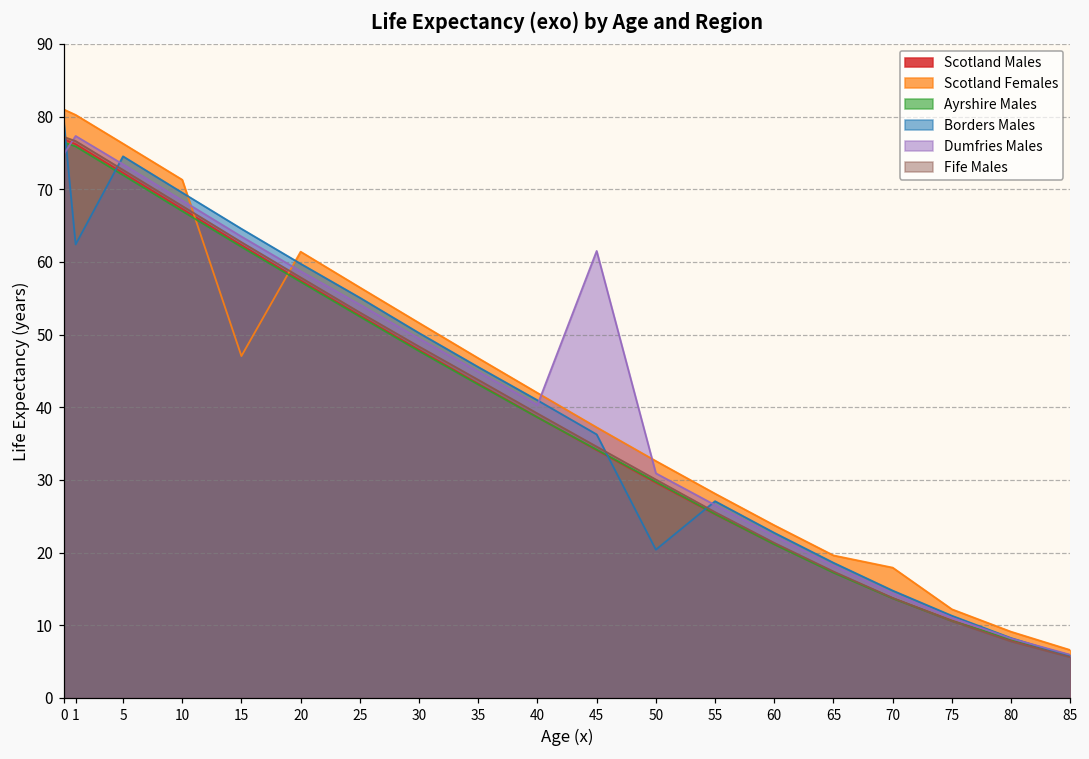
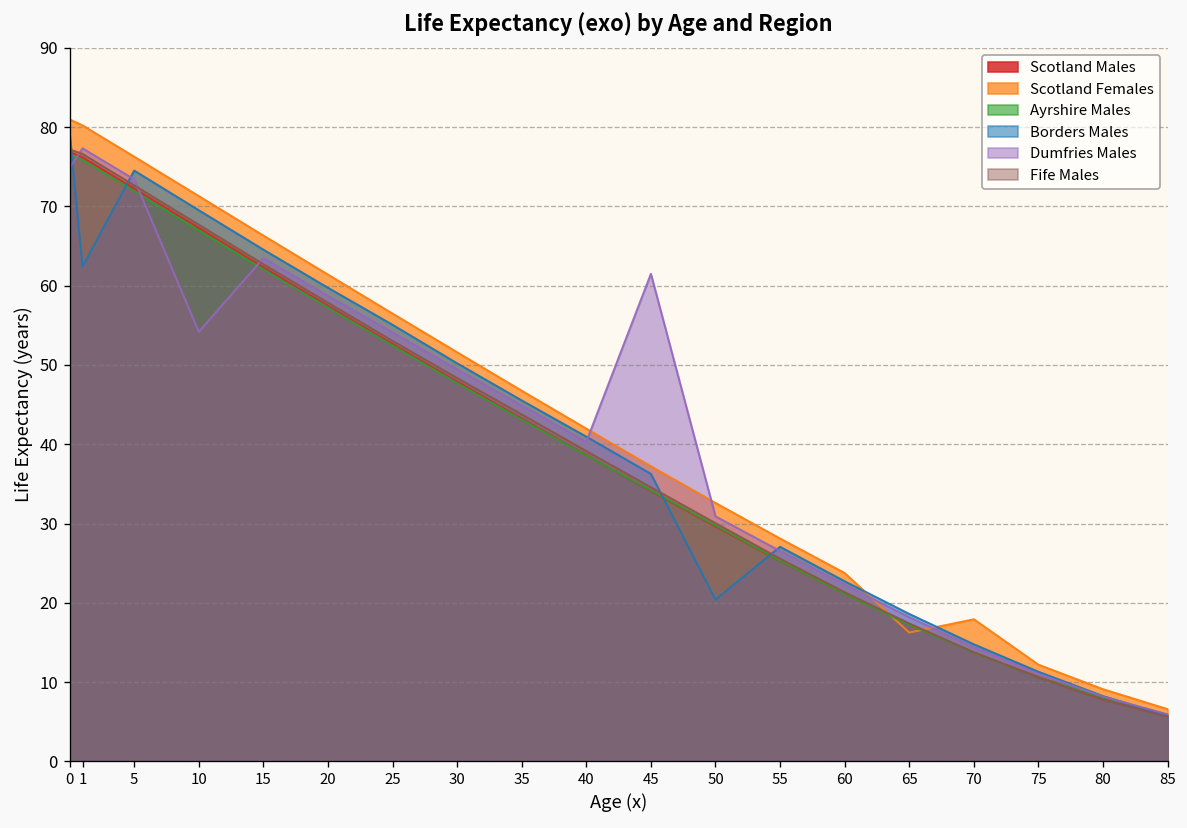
Dumfries Males, 10: 68 -> 54
Scotland Females, 15: 47 -> 66
Scotland Females, 65: 20 -> 16
